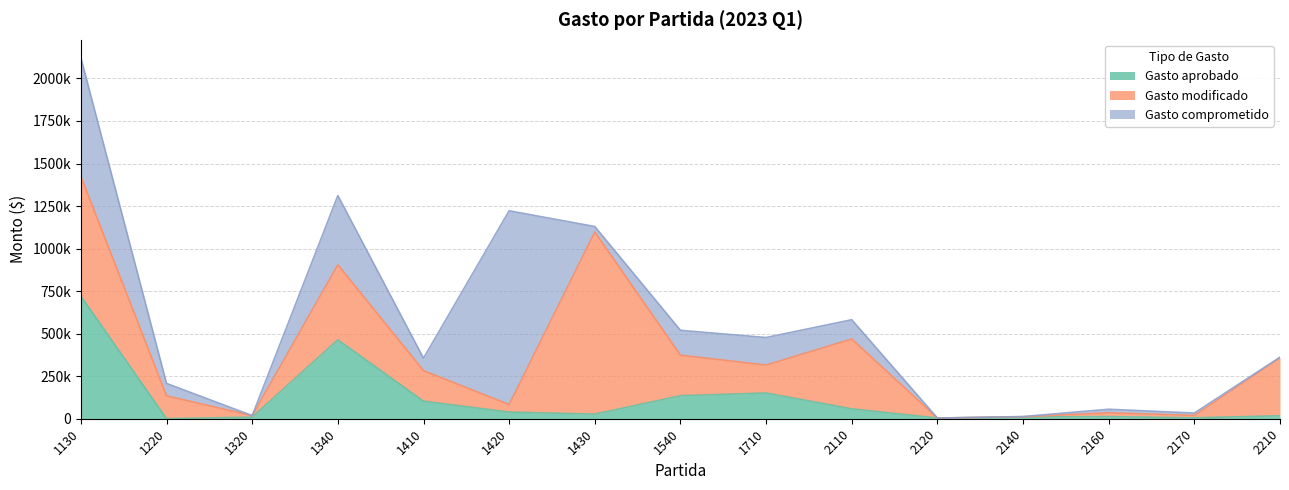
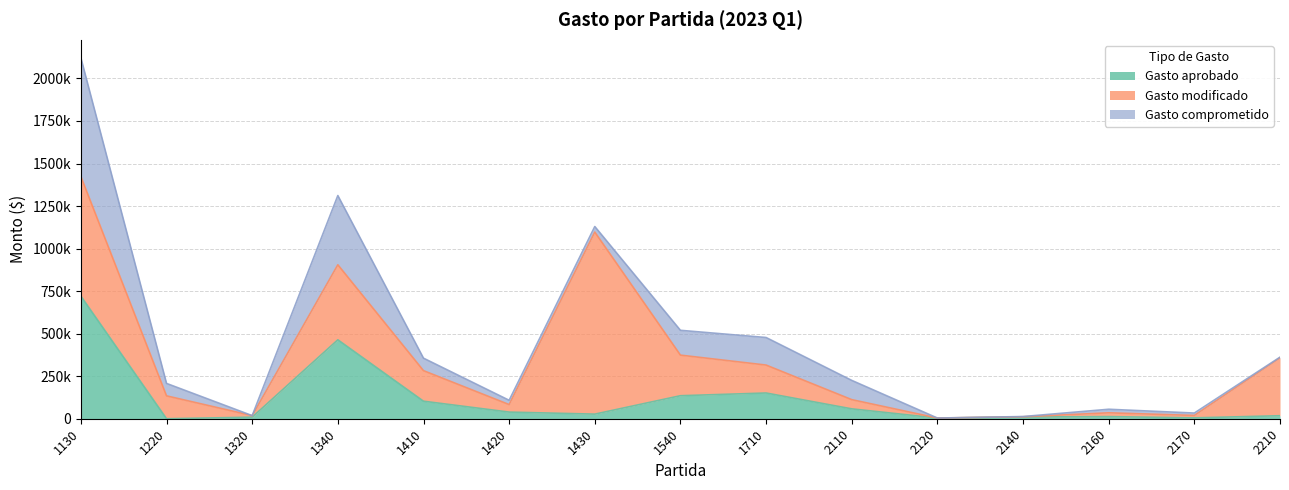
Gasto comprometido, 1420: 1140000 -> 30000
Gasto modificado, 2110: 410000 -> 50000
